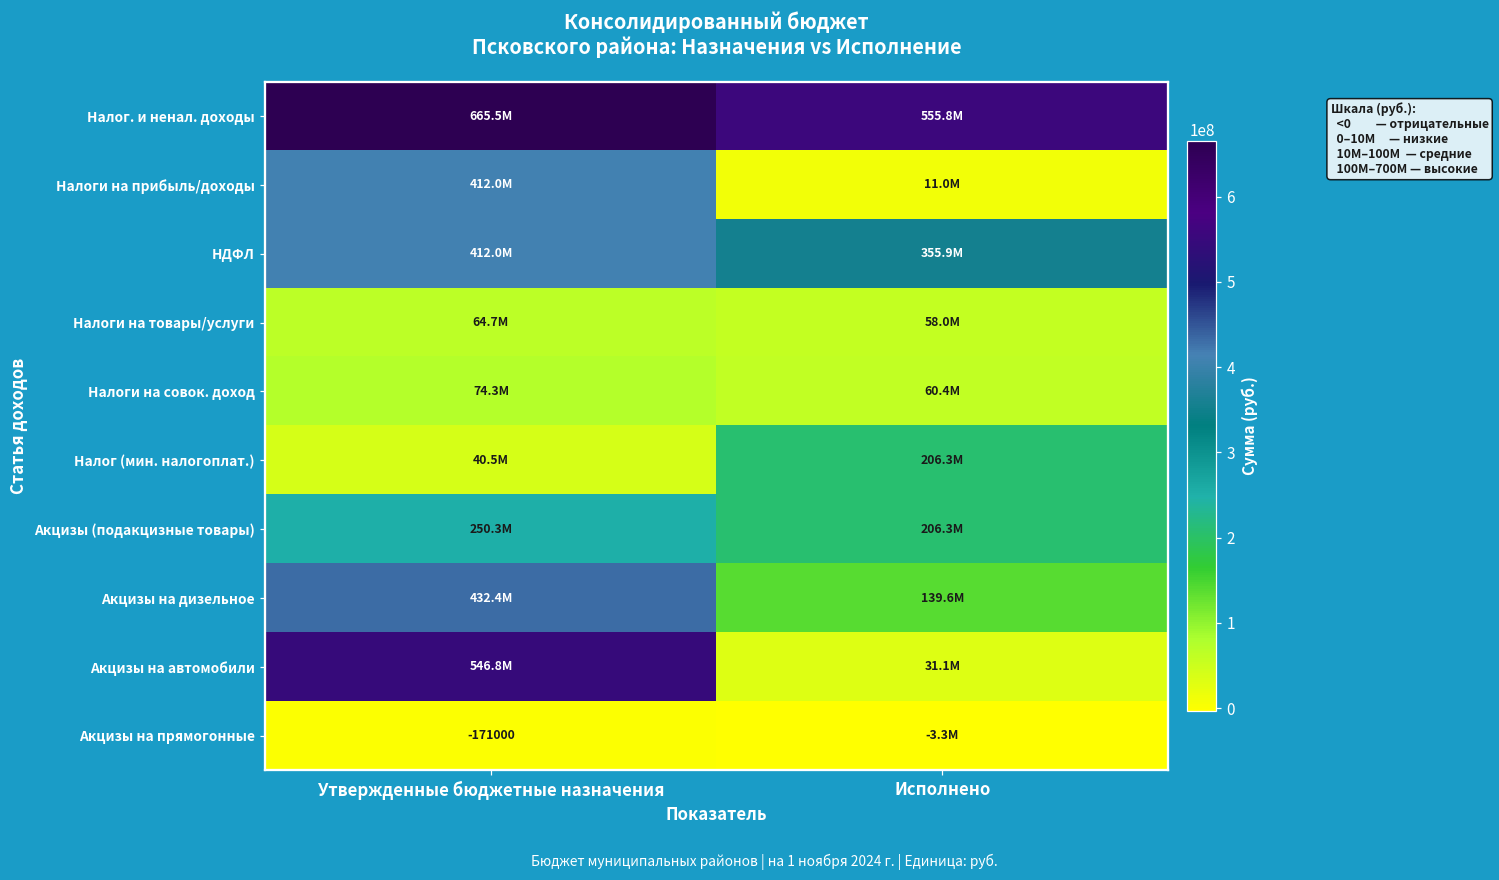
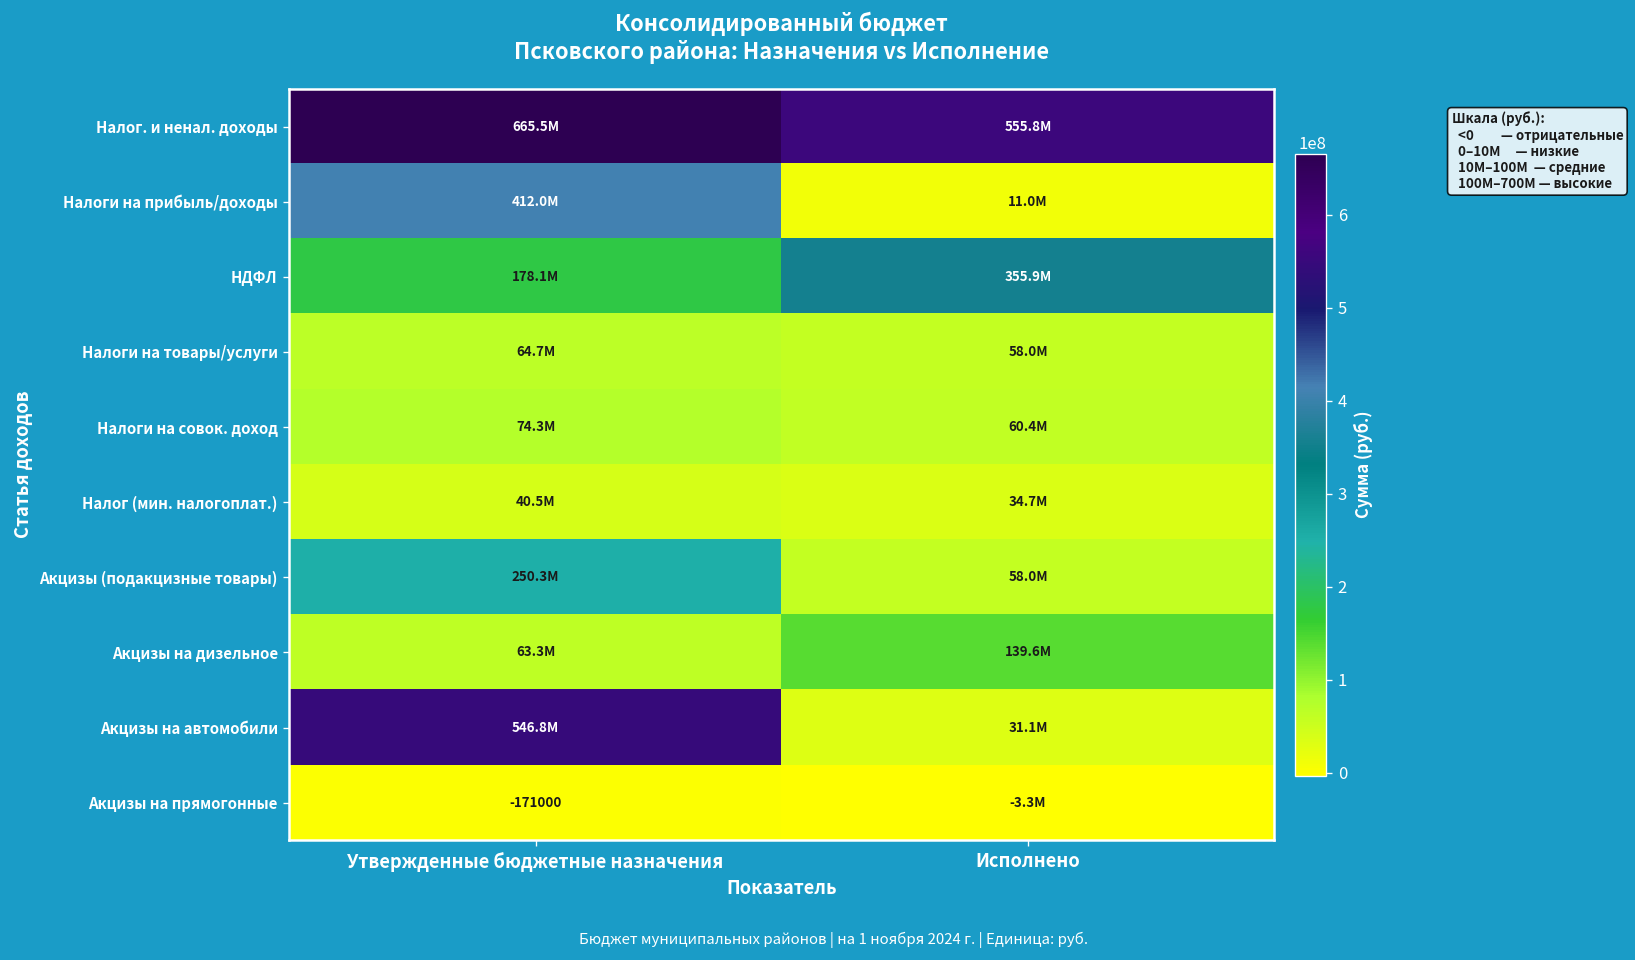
НДФЛ, Утвержденные бюджетные назначения: 412.0M -> 178.1M
Налог (мин. налогоплат.), Исполнено: 206.3M -> 34.7M
Акцизы (подакцизные товары), Исполнено: 206.3M -> 58.0M
Акцизы на дизельное, Утвержденные бюджетные назначения: 432.4M -> 63.3M
